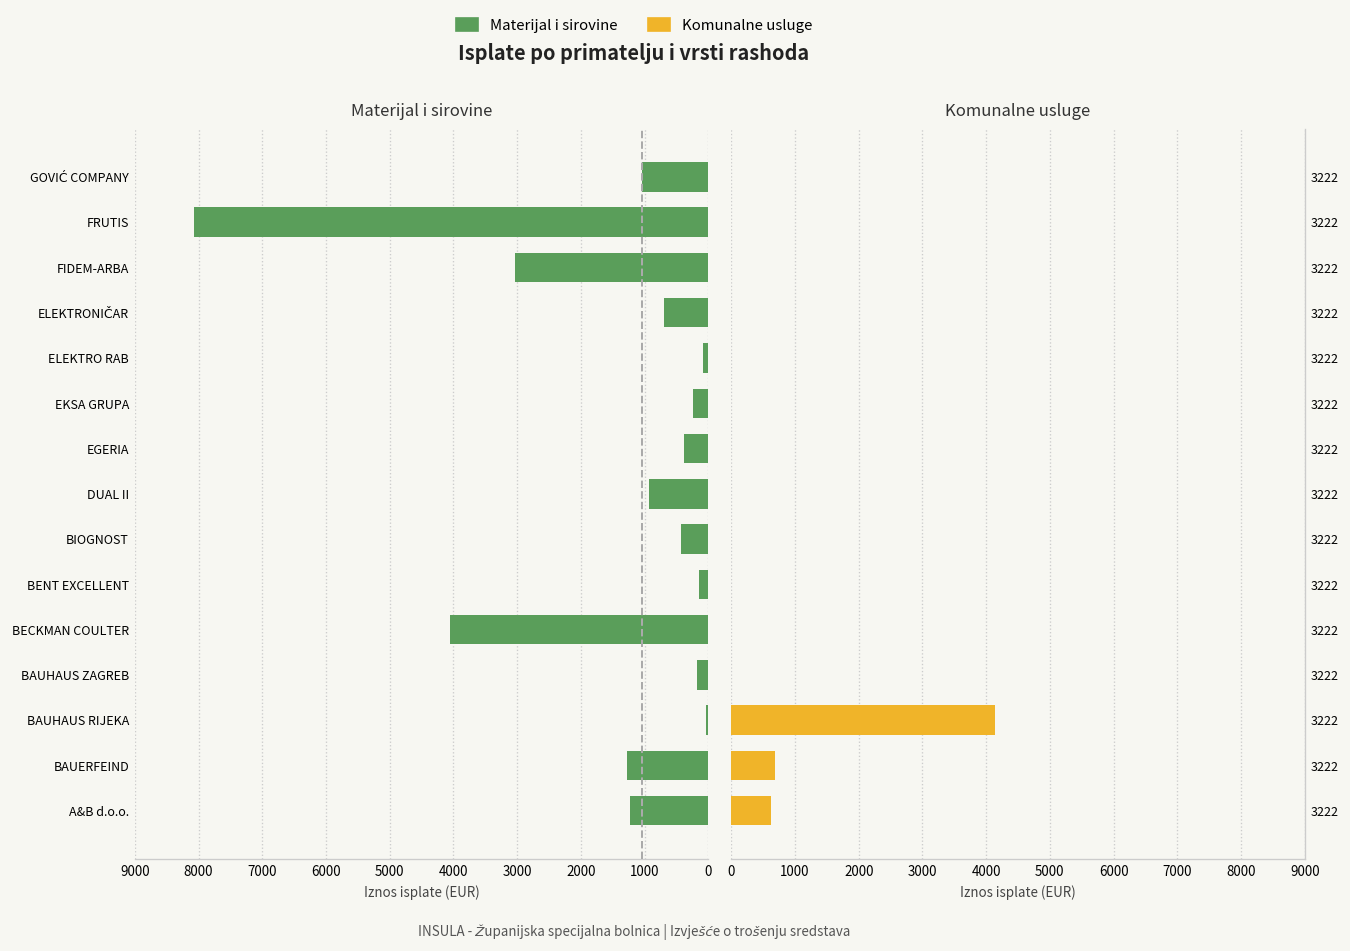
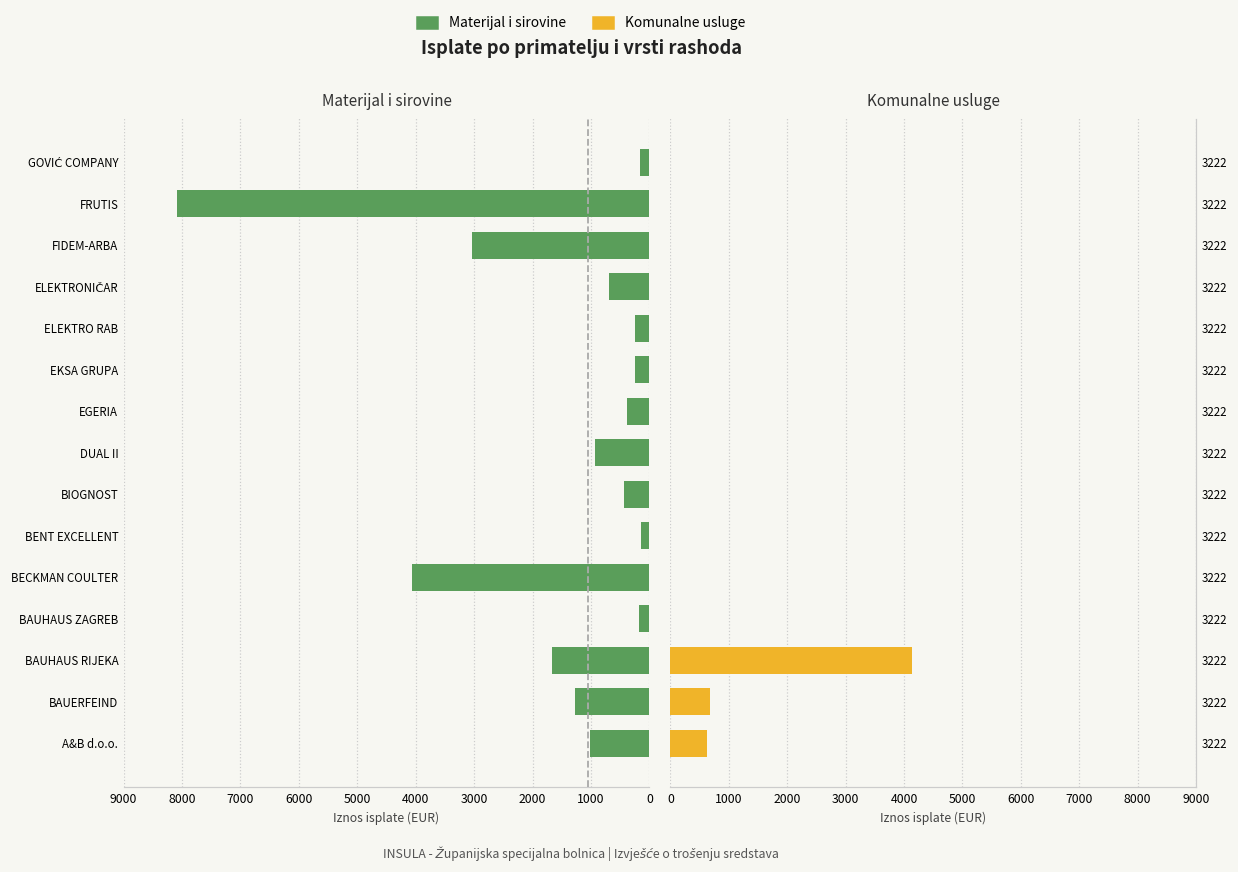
Materijal i sirovine, GOVIĆ COMPANY: 1000 -> 200
Materijal i sirovine, ELEKTRO RAB: 100 -> 200
Materijal i sirovine, BAUHAUS RIJEKA: 0 -> 1700
Materijal i sirovine, A&B d.o.o.: 1200 -> 1000
